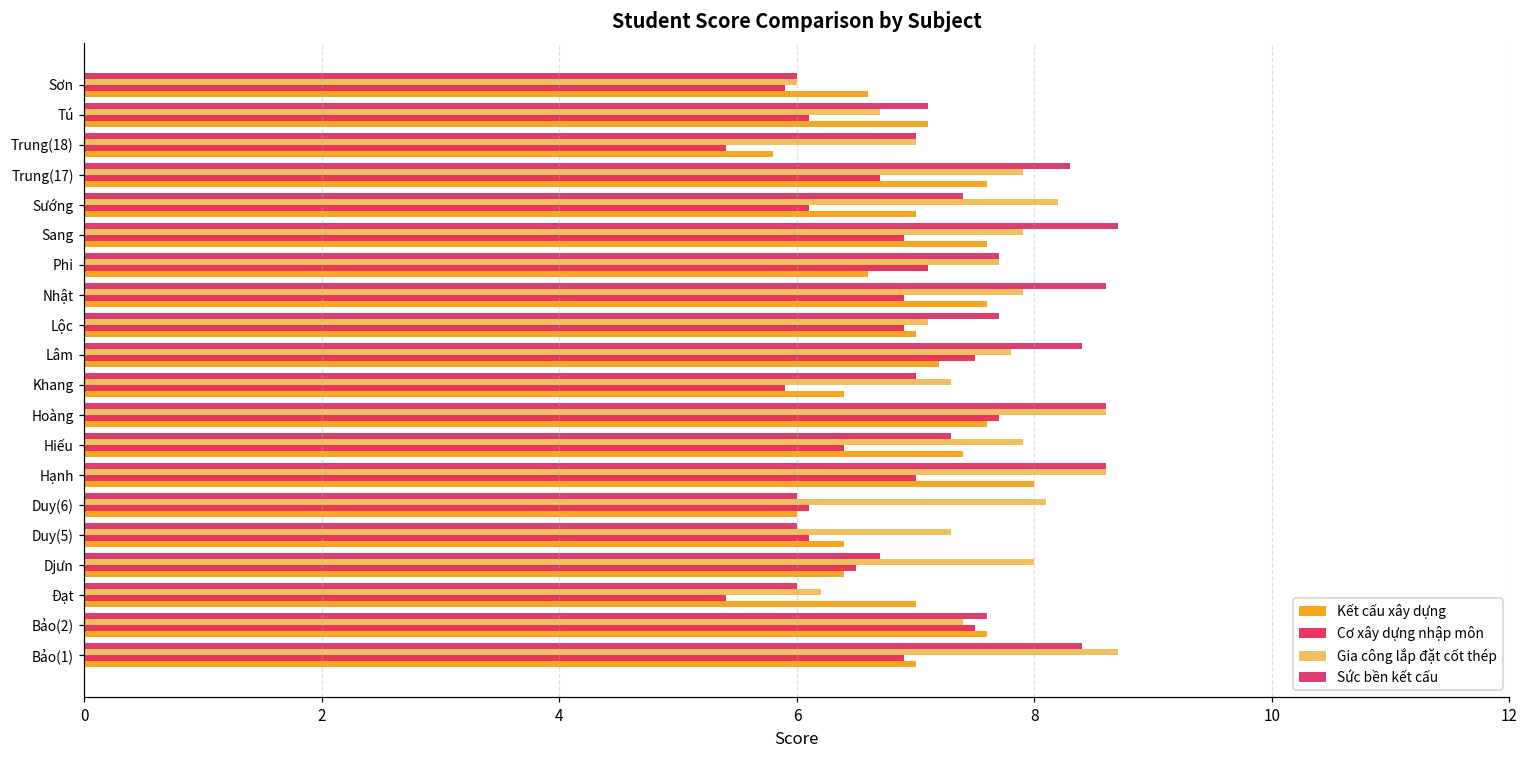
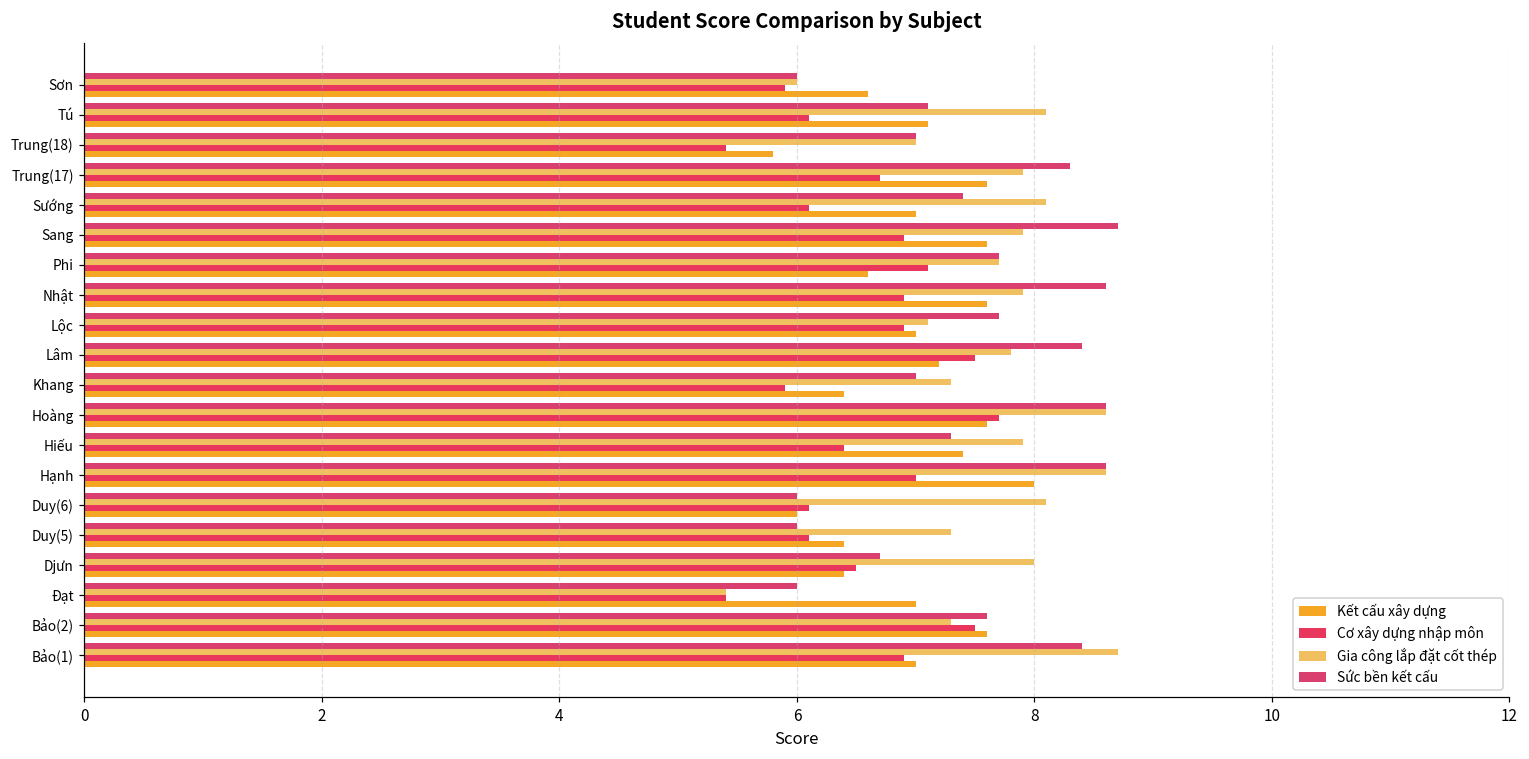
Gia công lắp đặt cốt thép, Tú: 6.7 -> 8.1
Gia công lắp đặt cốt thép, Sướng: 8.2 -> 8.1
Gia công lắp đặt cốt thép, Đạt: 6.2 -> 5.4
Gia công lắp đặt cốt thép, Bảo(2): 7.4 -> 7.3
